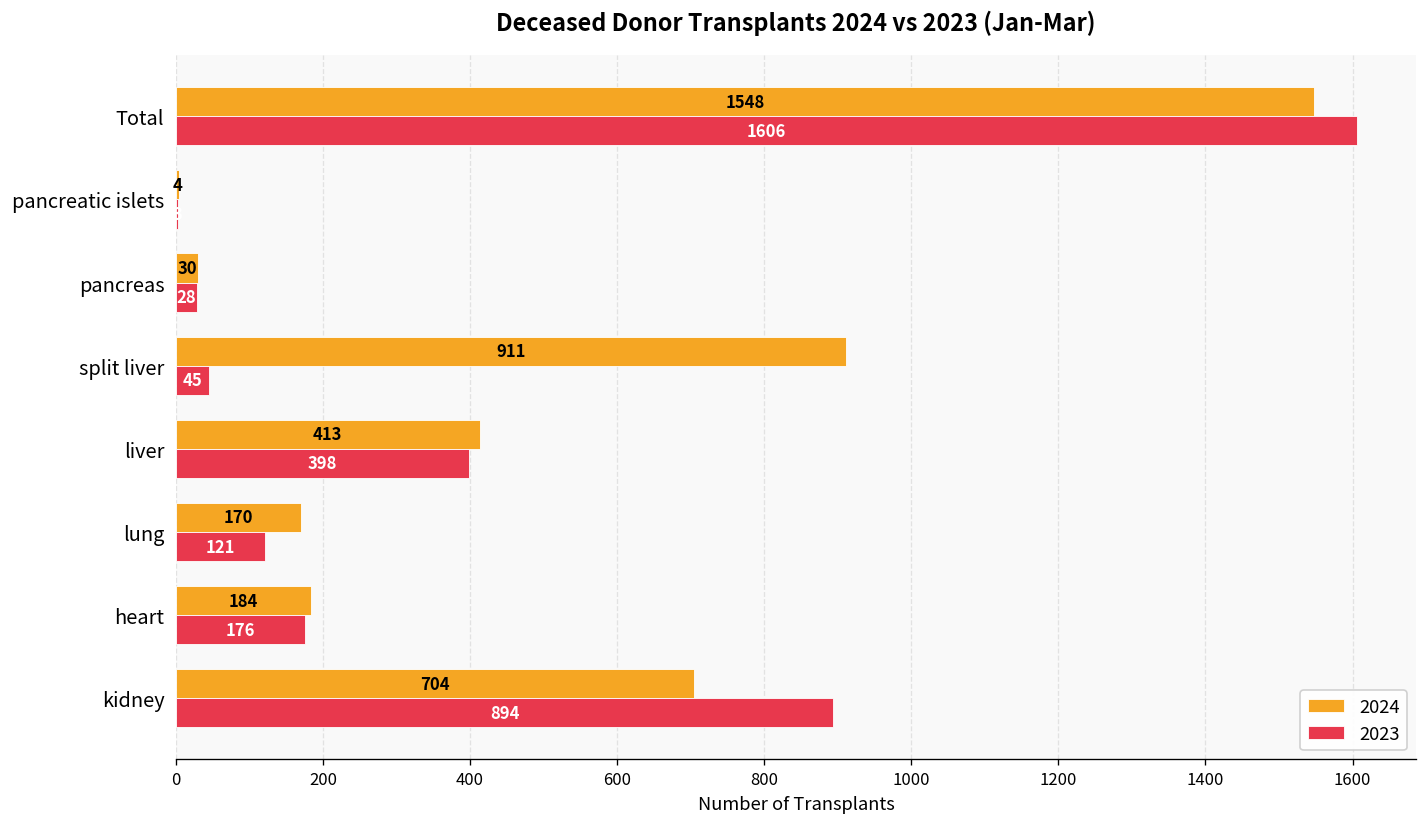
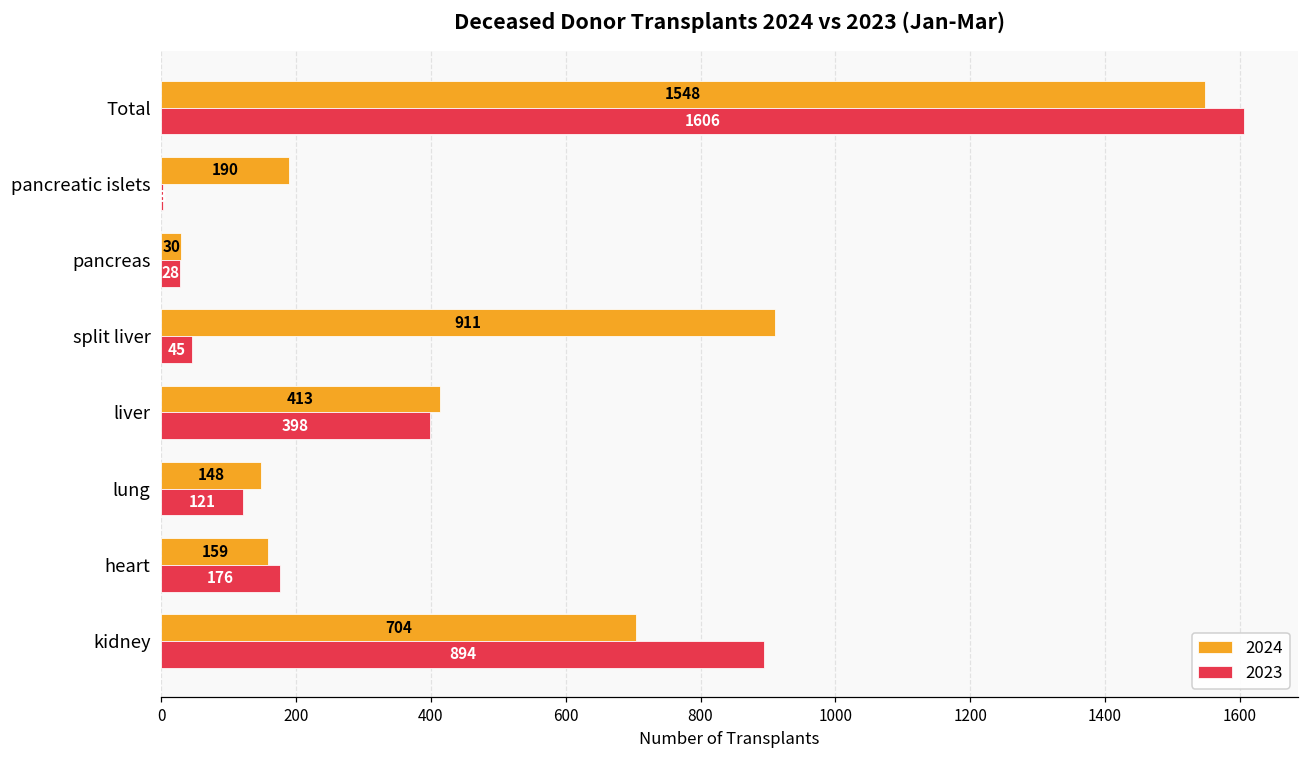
2024, pancreatic islets: 4 -> 190
2024, lung: 170 -> 148
2024, heart: 184 -> 159
